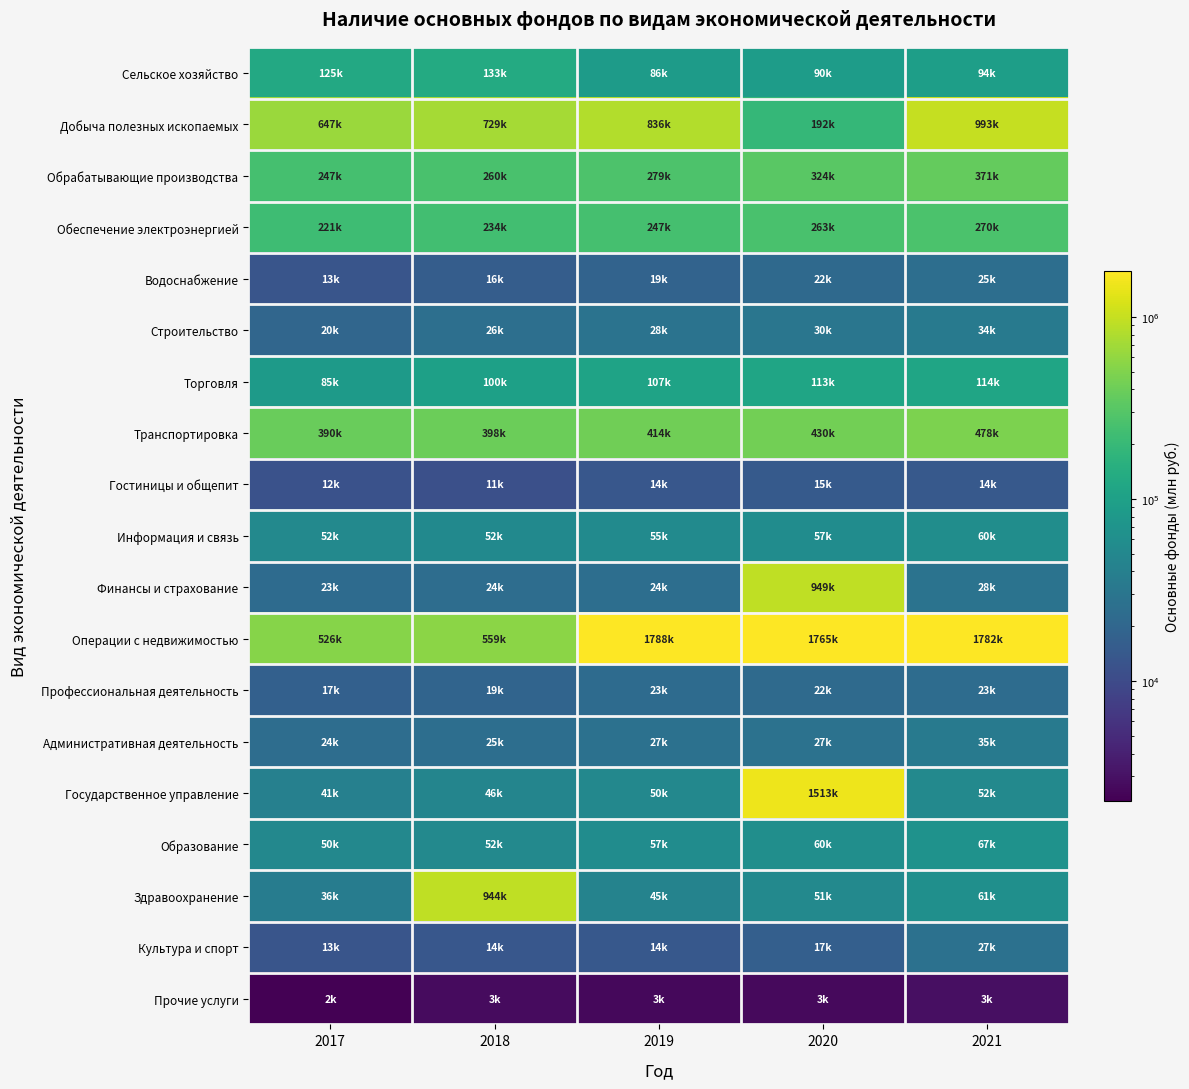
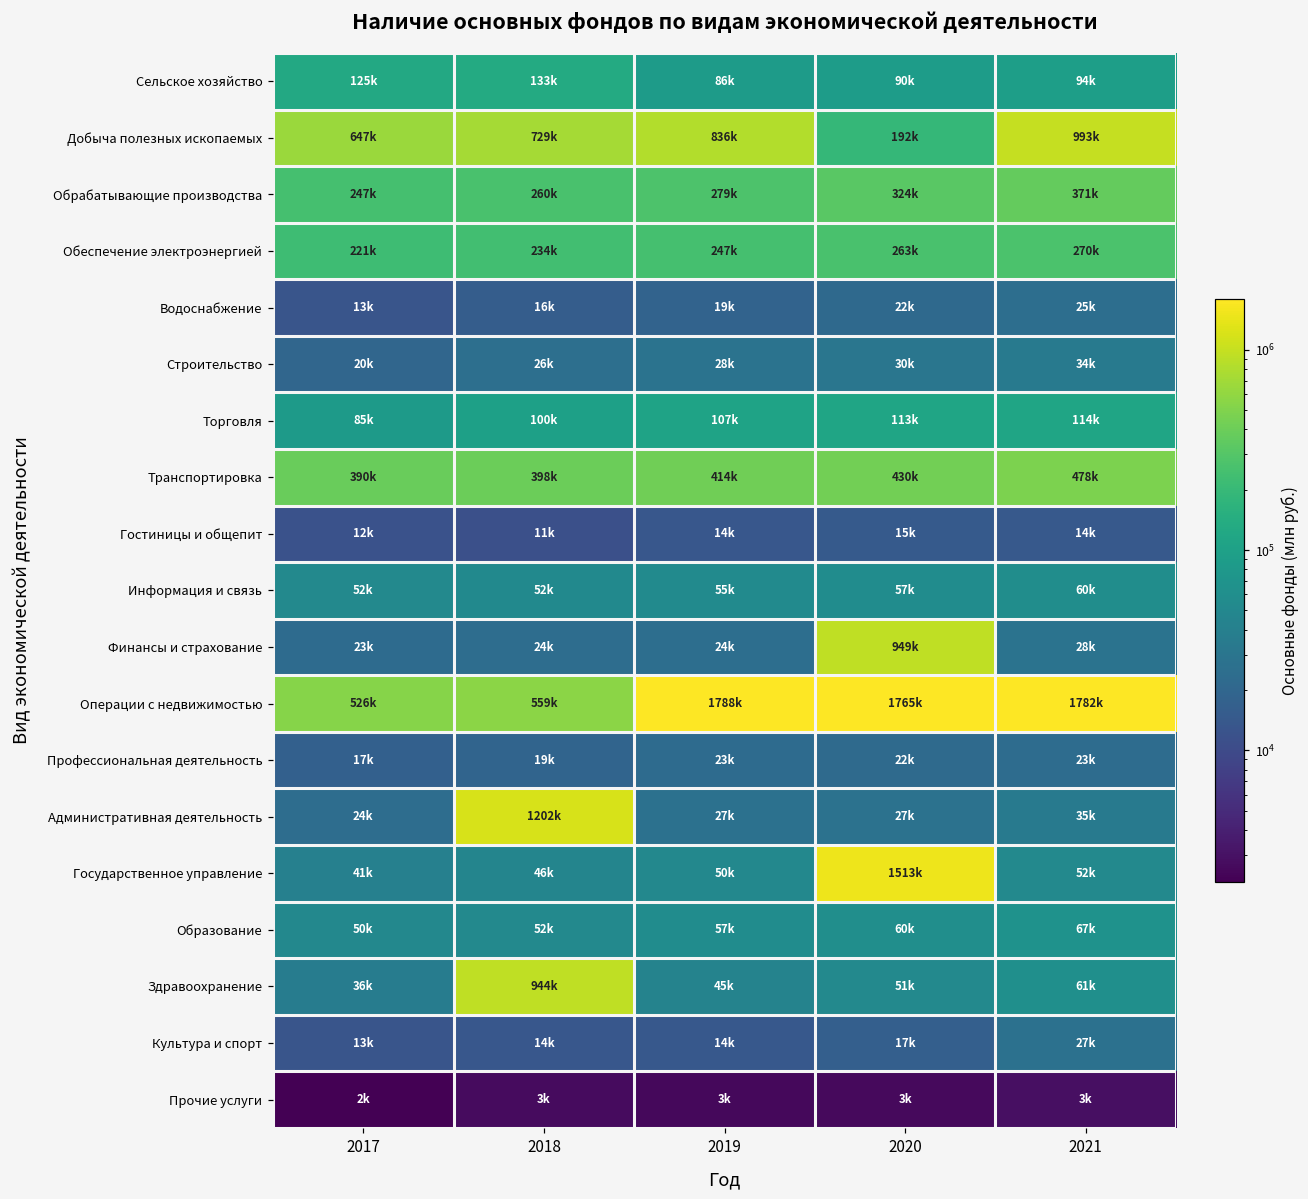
Административная деятельность, 2018: 25k -> 1202k
